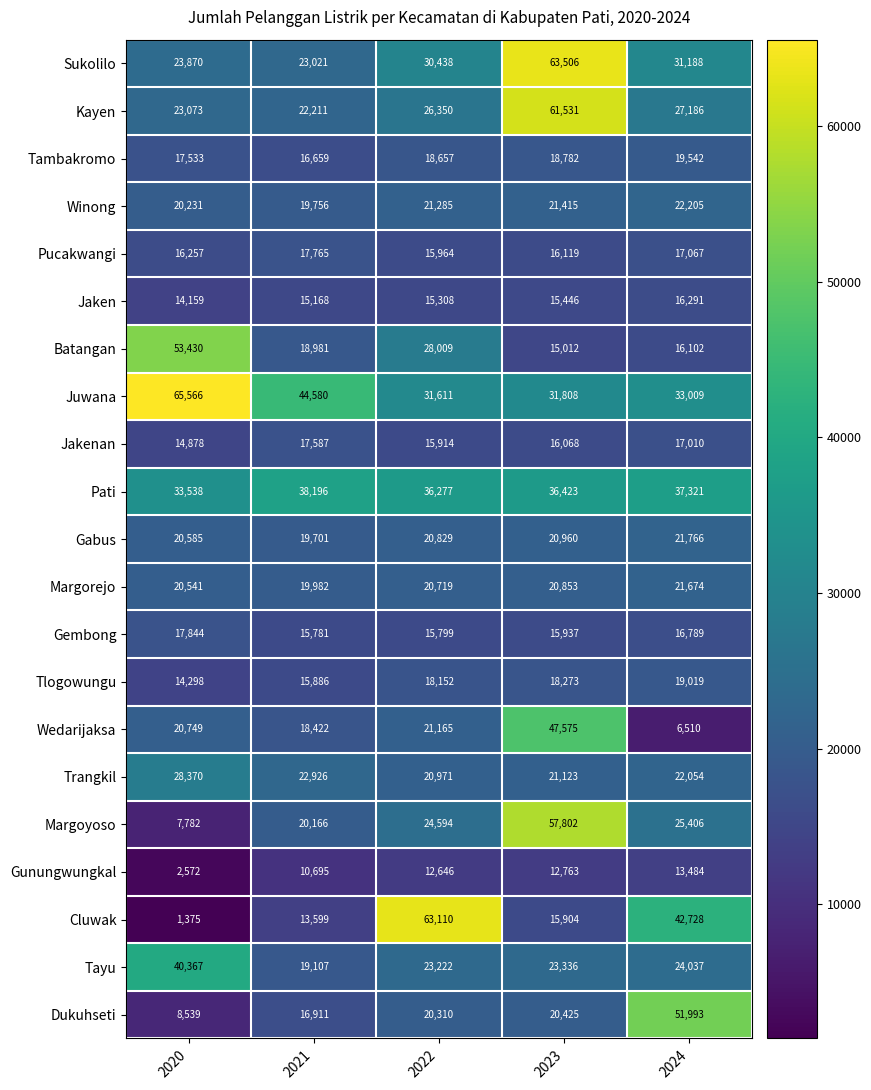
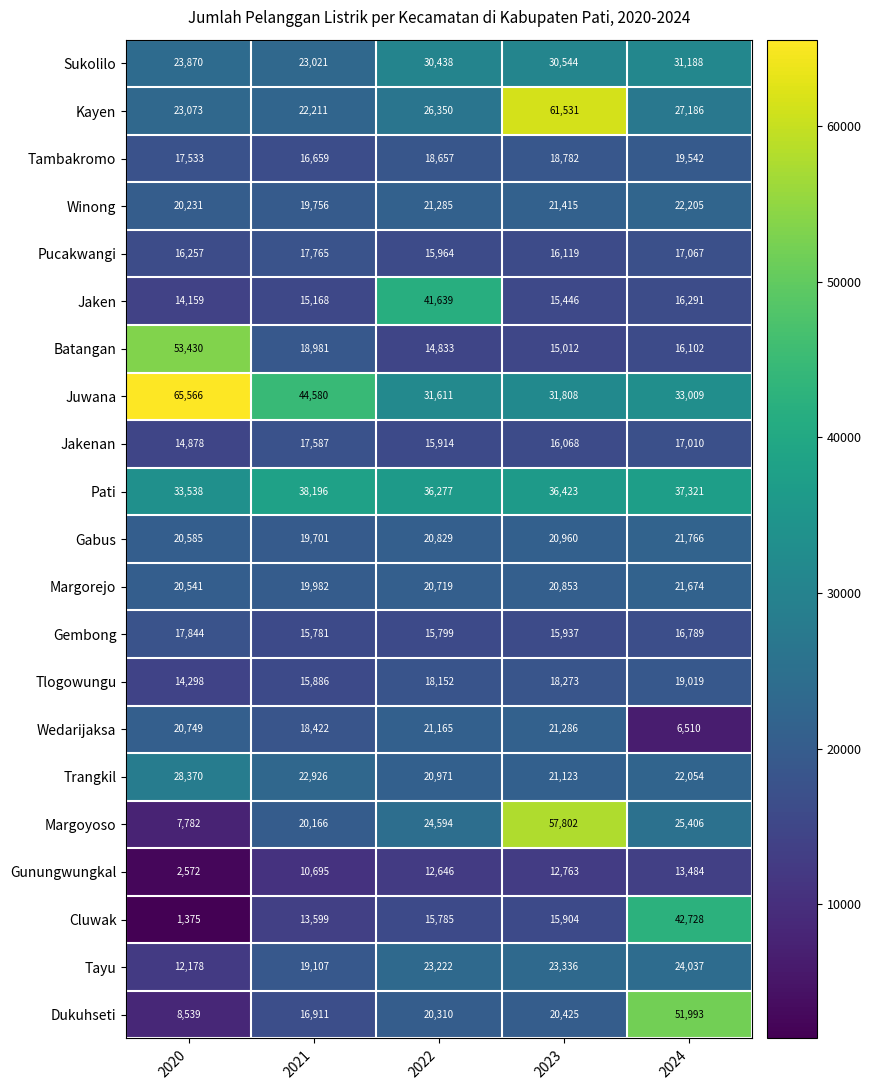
Sukolilo, 2023: 63,506 -> 30,544
Jaken, 2022: 15,308 -> 41,639
Batangan, 2022: 28,009 -> 14,833
Wedarijaksa, 2023: 47,575 -> 21,286
Cluwak, 2022: 63,110 -> 15,785
Tayu, 2020: 40,367 -> 12,178
